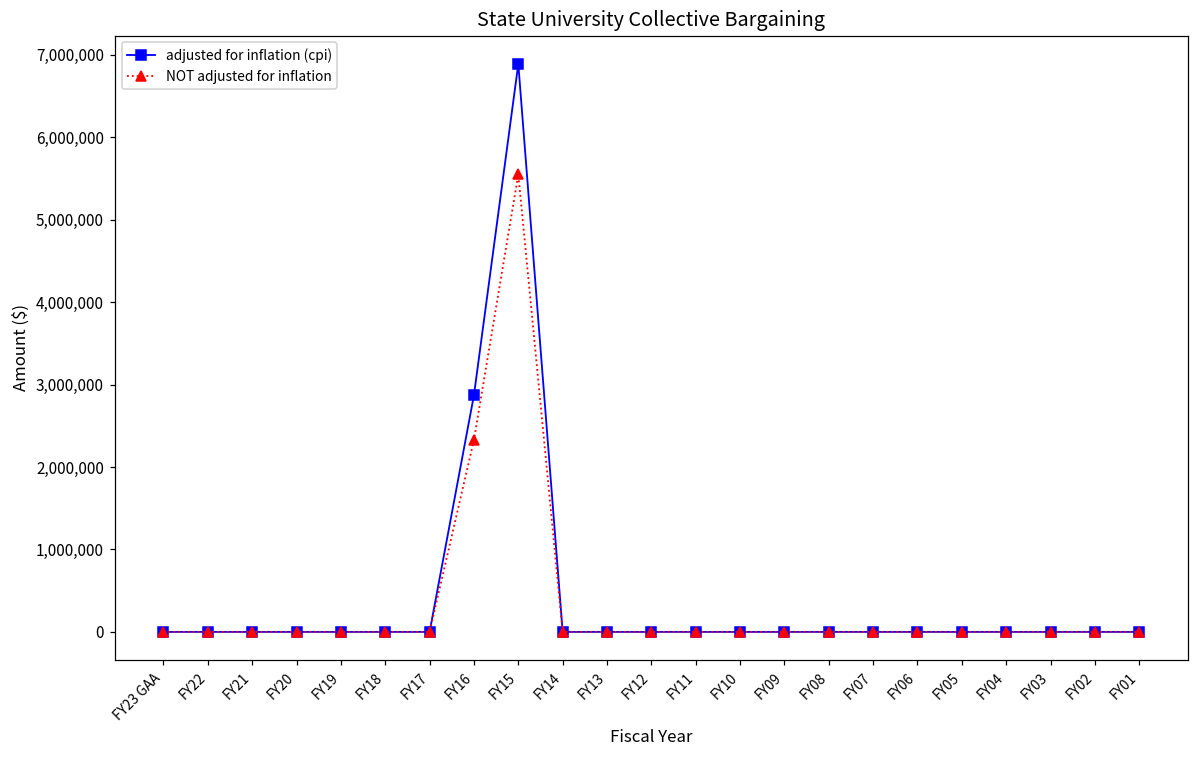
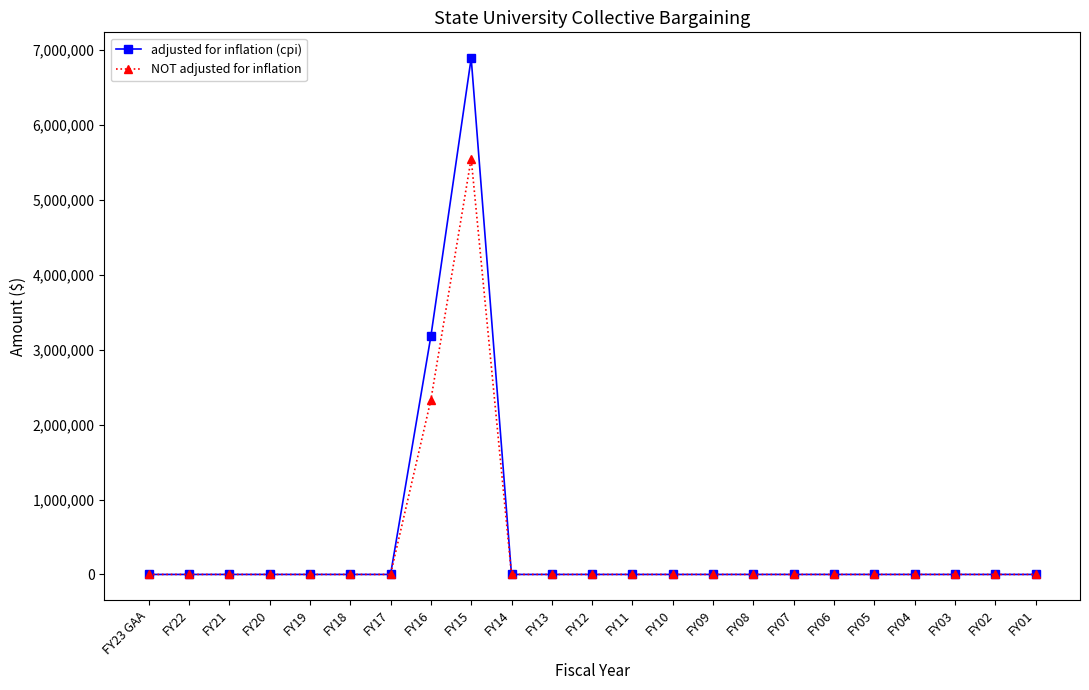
adjusted for inflation (cpi), FY16: 2,900,000 -> 3,200,000
